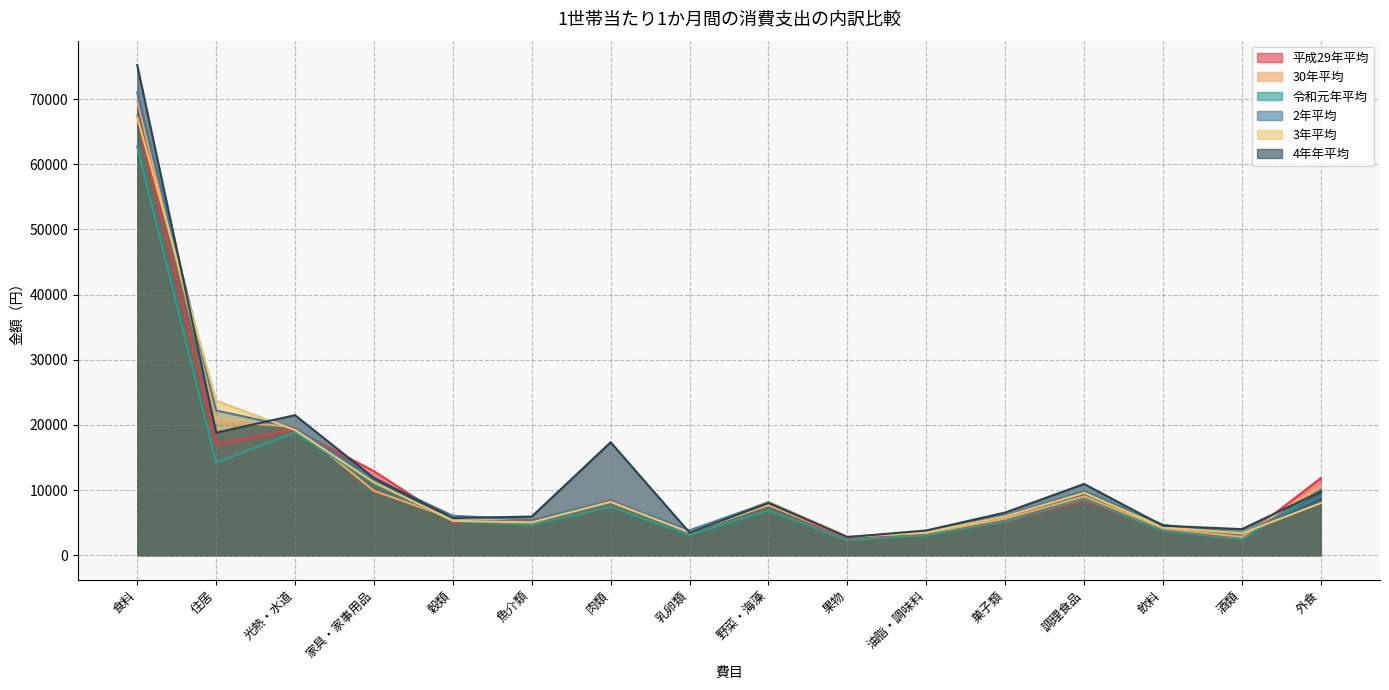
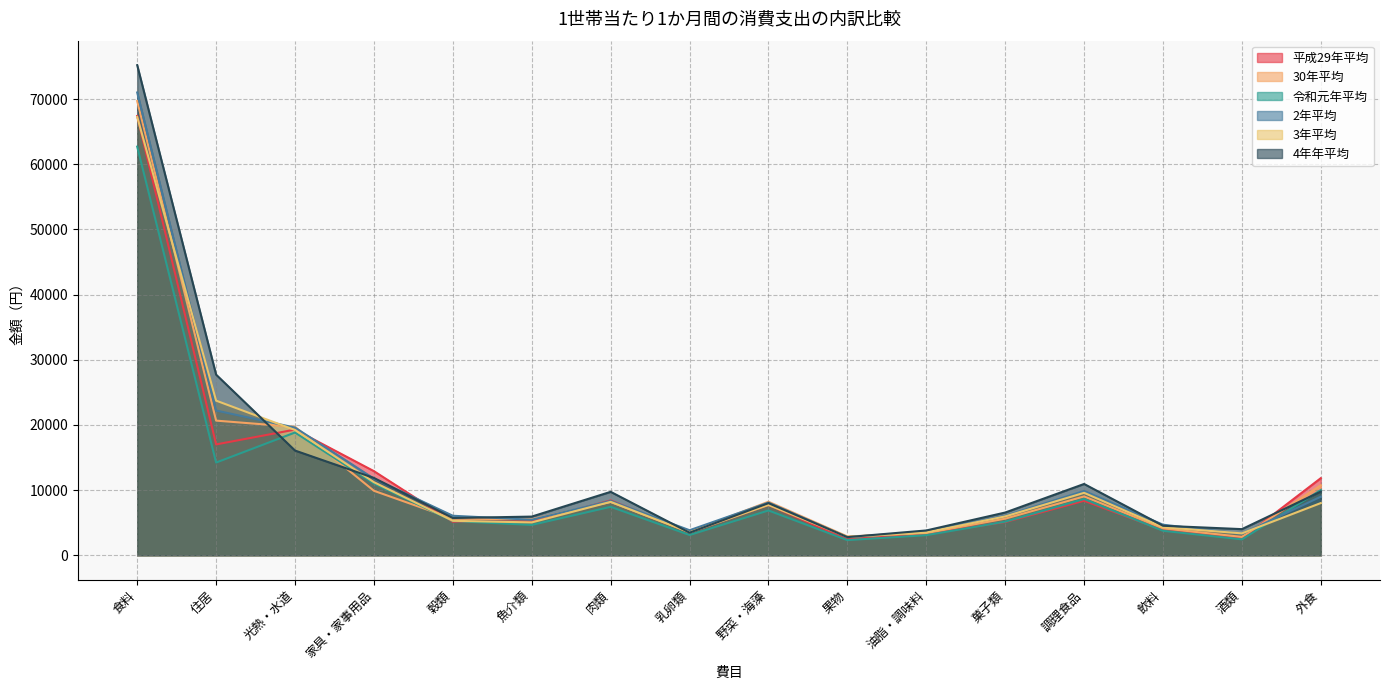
4年年平均, 住居: 19000 -> 28000
4年年平均, 光熱・水道: 21000 -> 16000
4年年平均, 肉類: 17000 -> 10000
